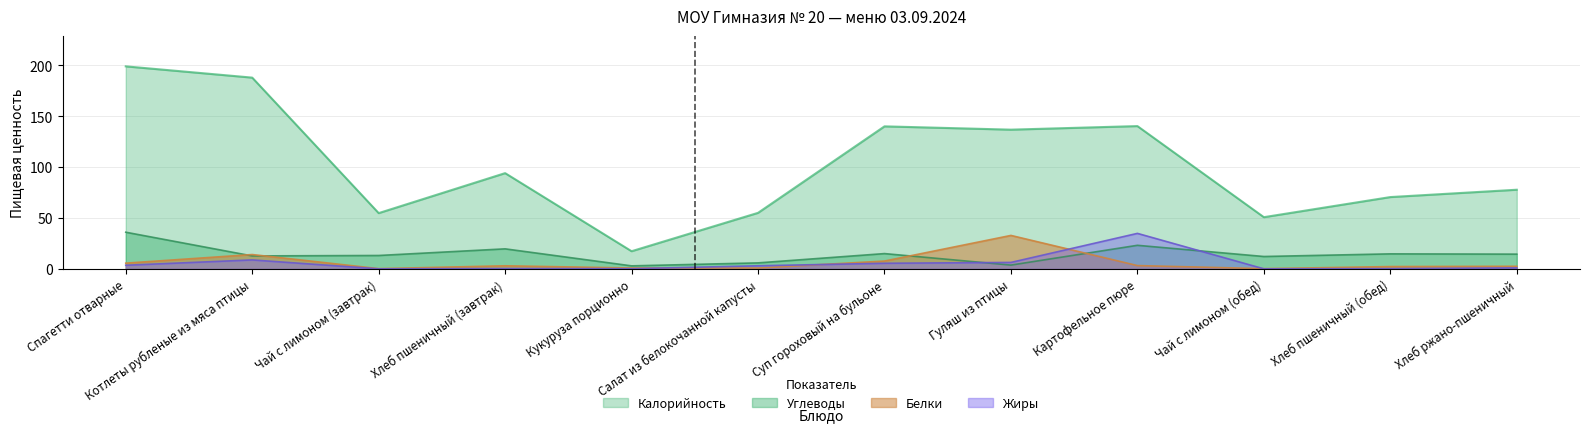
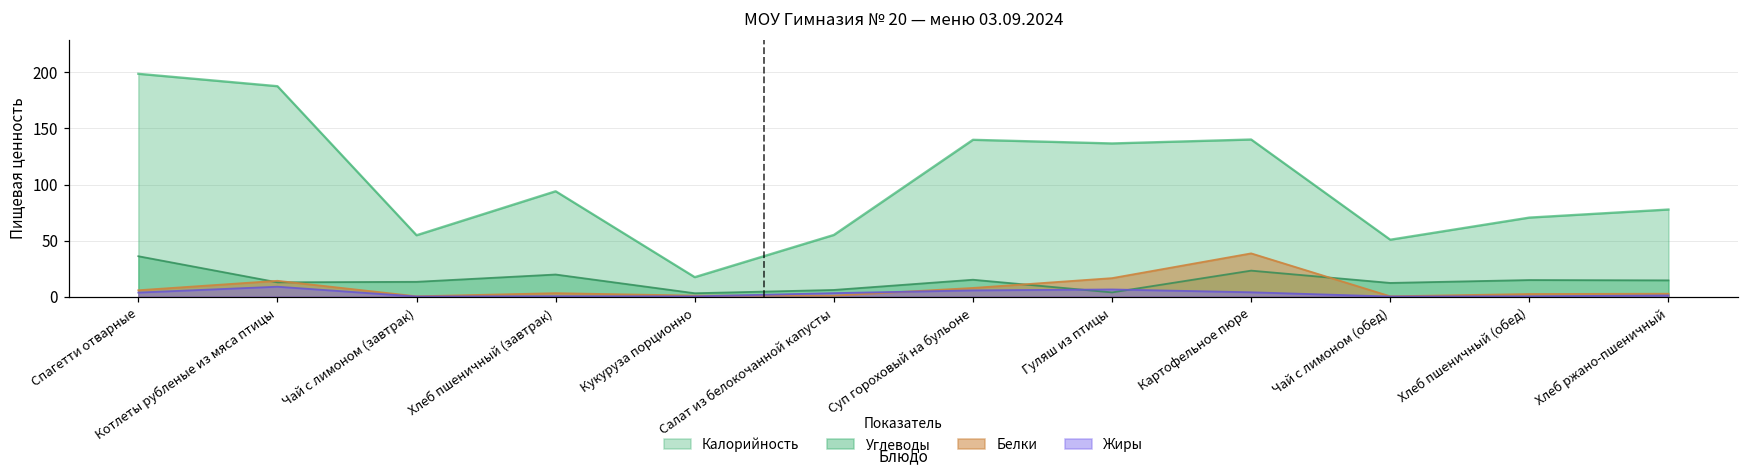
Белки, Гуляш из птицы: 33 -> 16
Белки, Картофельное пюре: 3 -> 39
Жиры, Картофельное пюре: 35 -> 4
